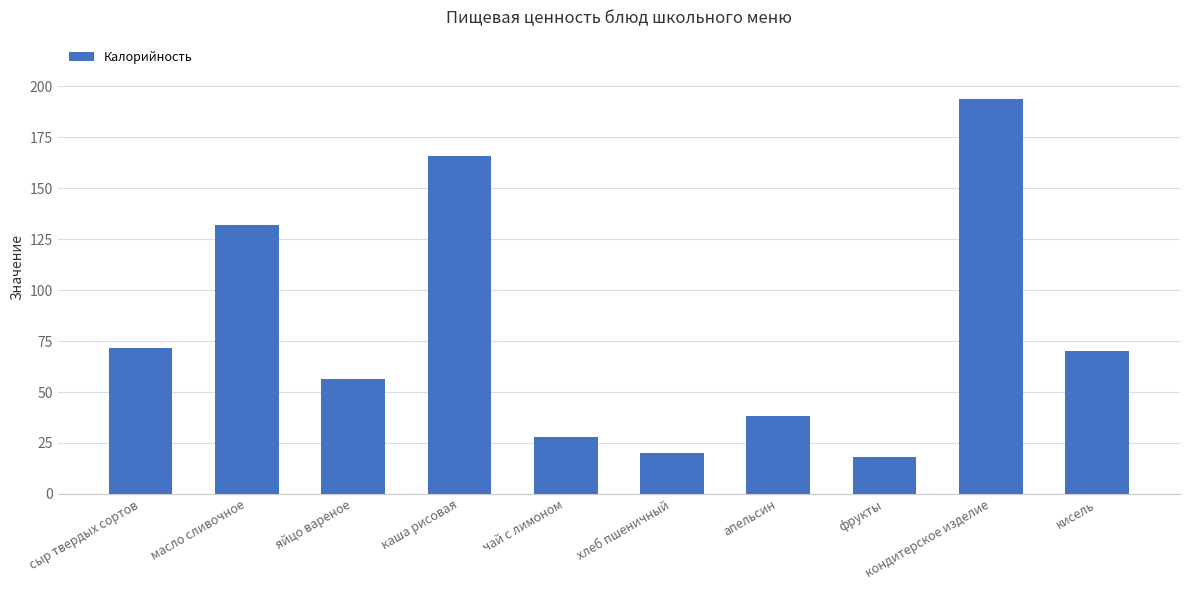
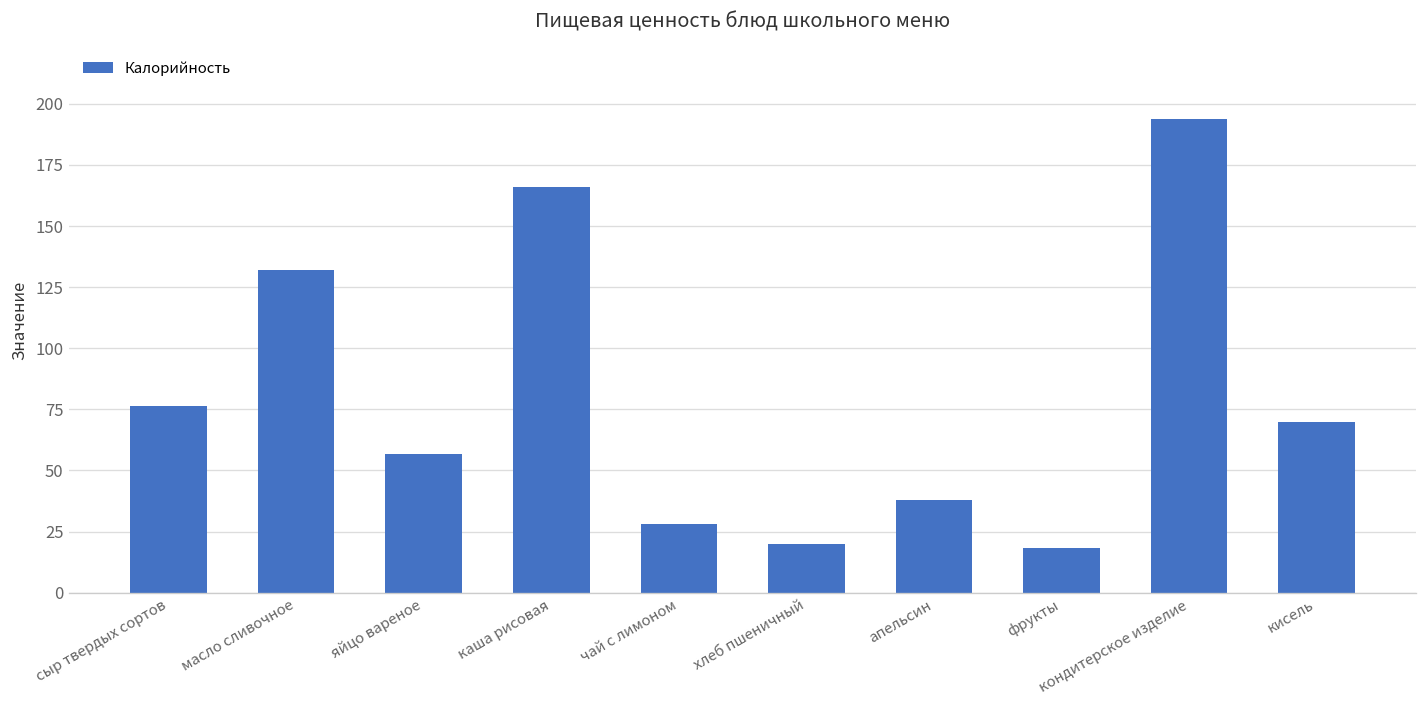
сыр твердых сортов: 72 -> 76
